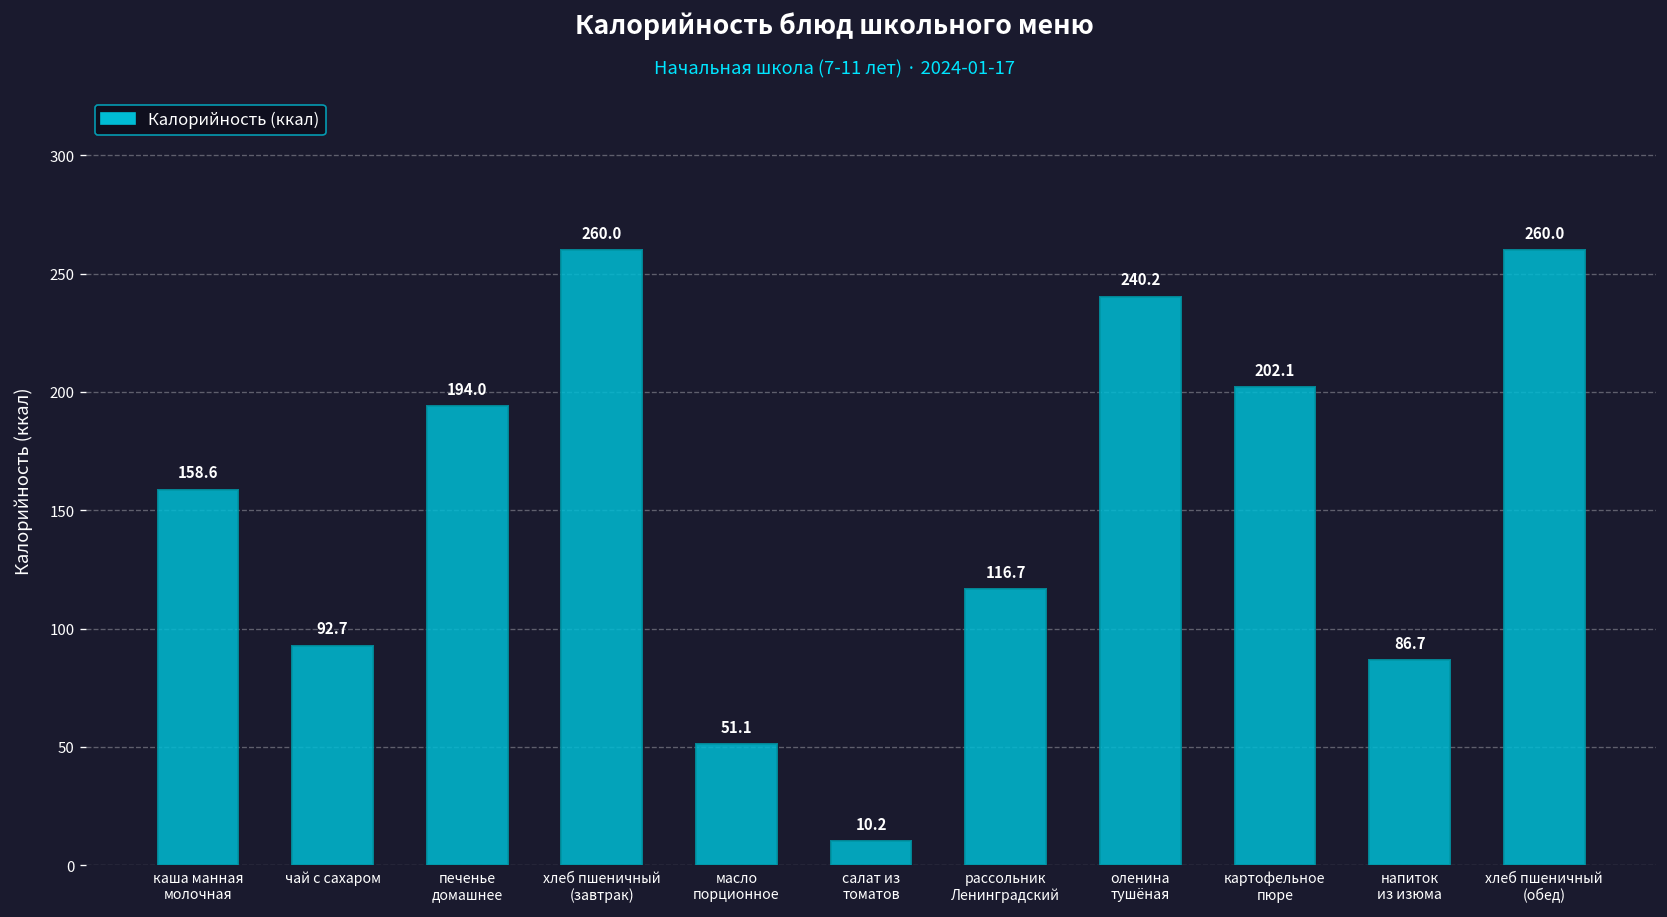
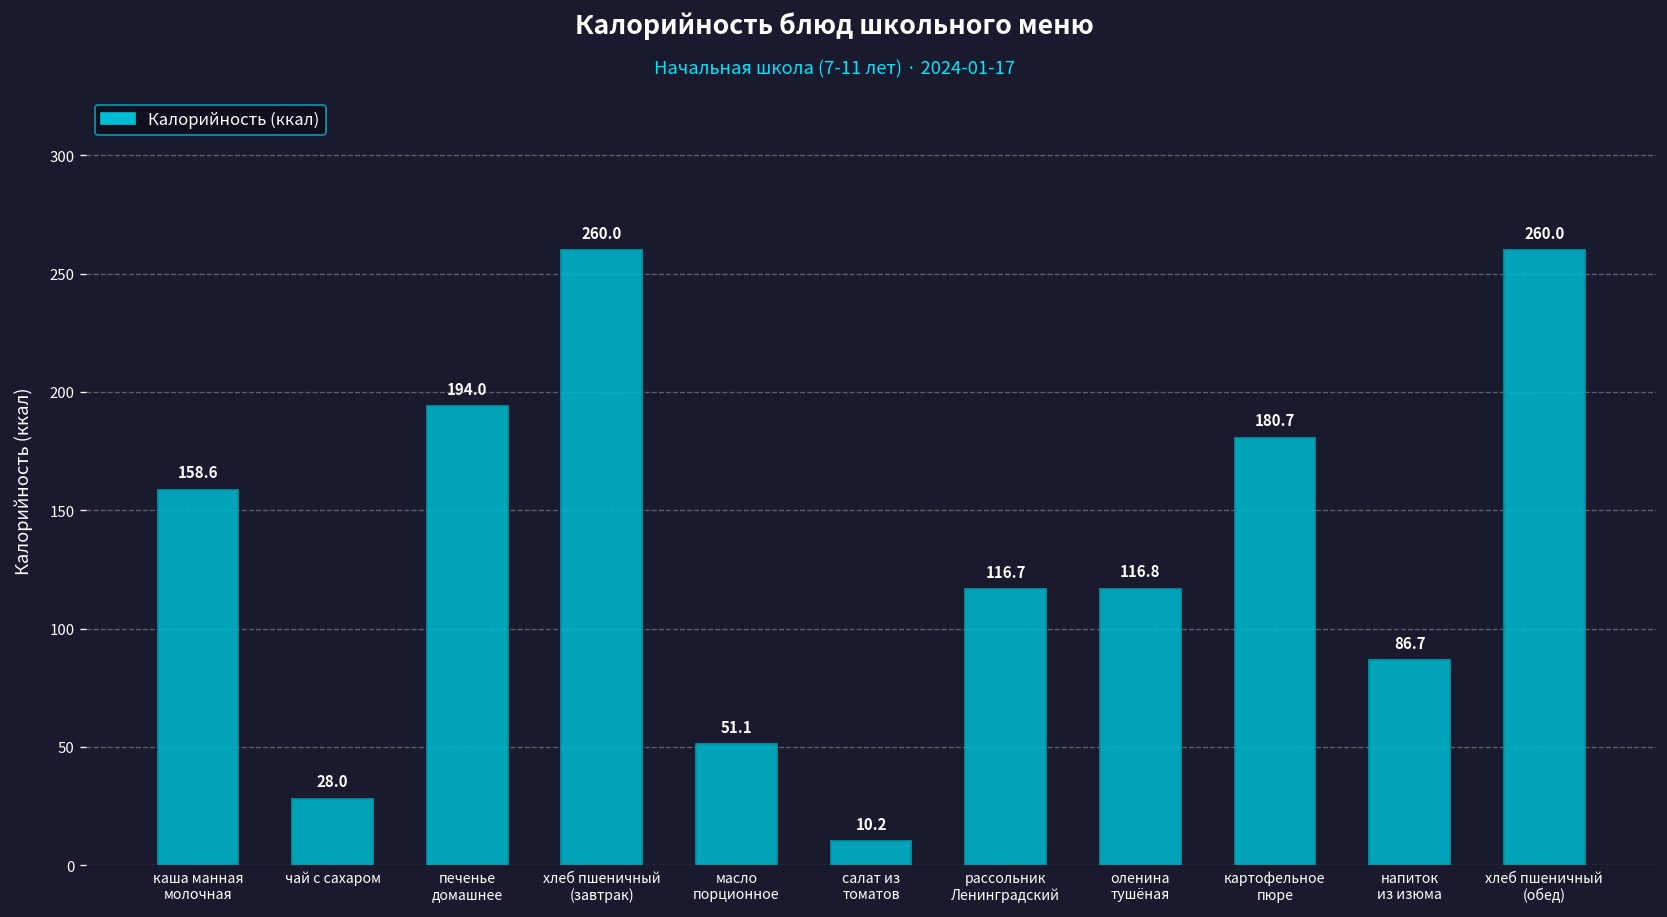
чай с сахаром: 92.7 -> 28.0
оленина тушёная: 240.2 -> 116.8
картофельное пюре: 202.1 -> 180.7
